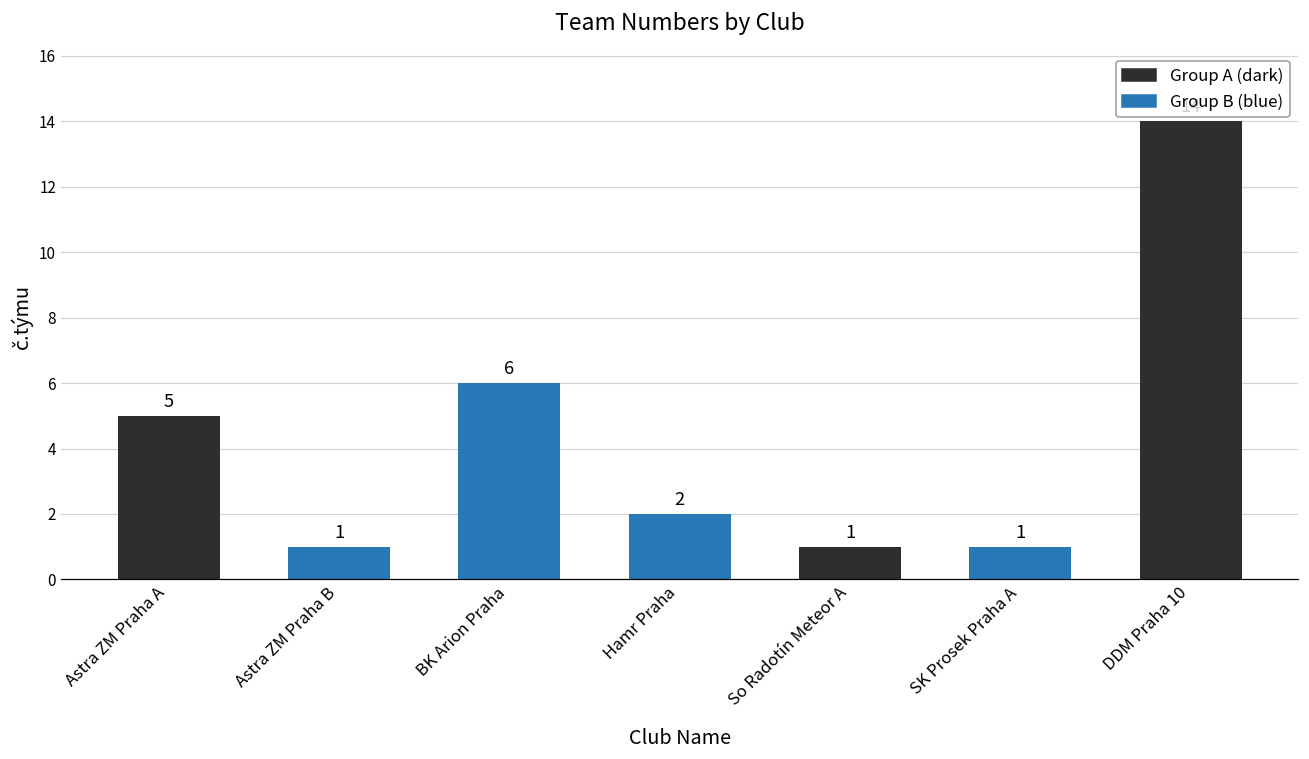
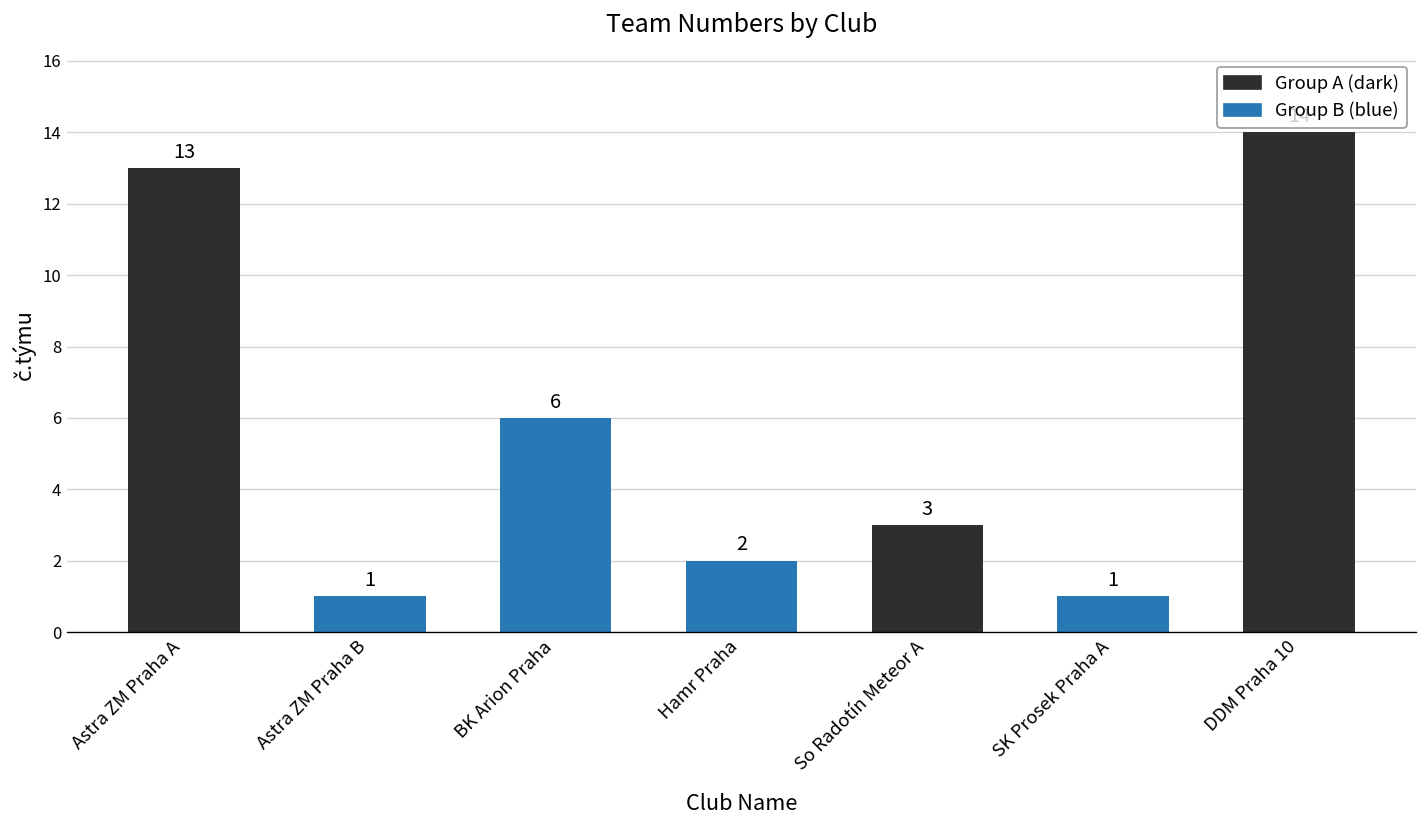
Astra ZM Praha A: 5 -> 13
So Radotín Meteor A: 1 -> 3
